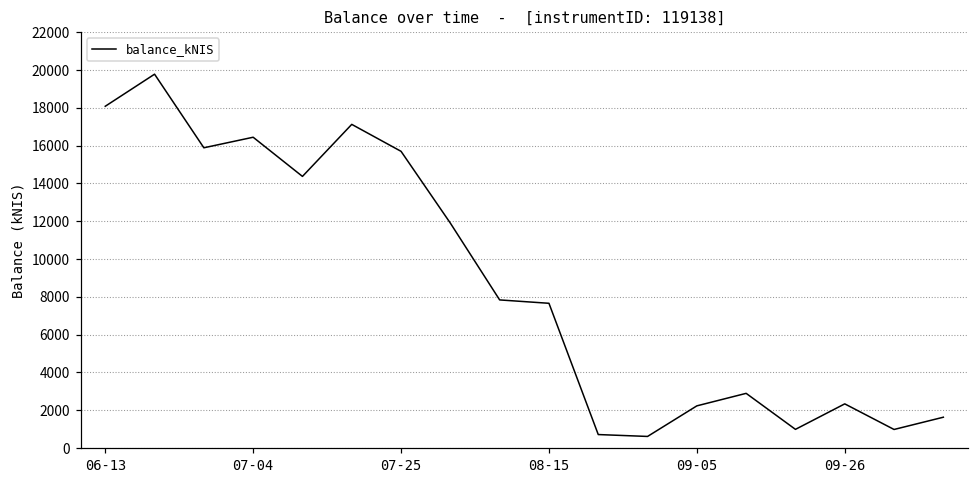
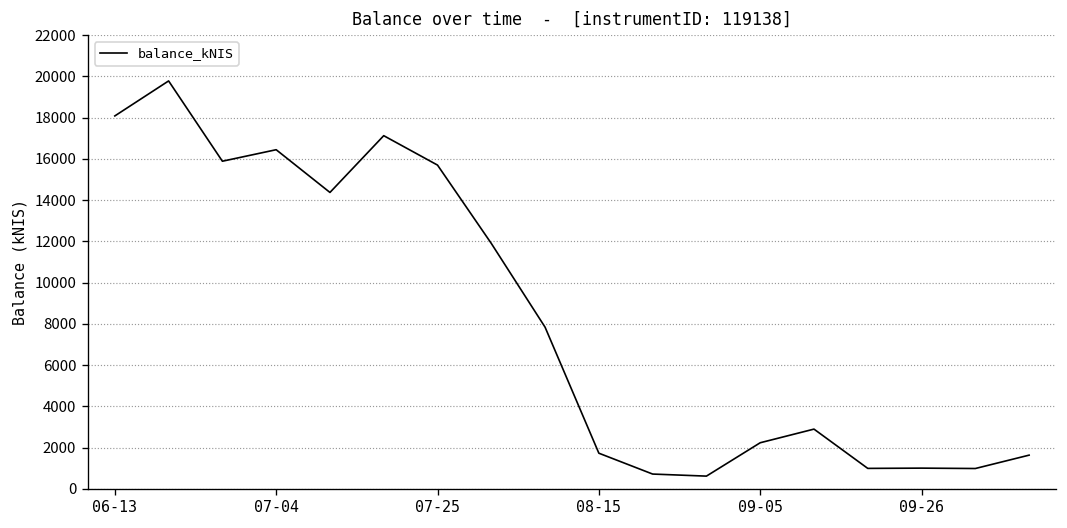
08-15: 7700 -> 1700
09-26: 2300 -> 1000
